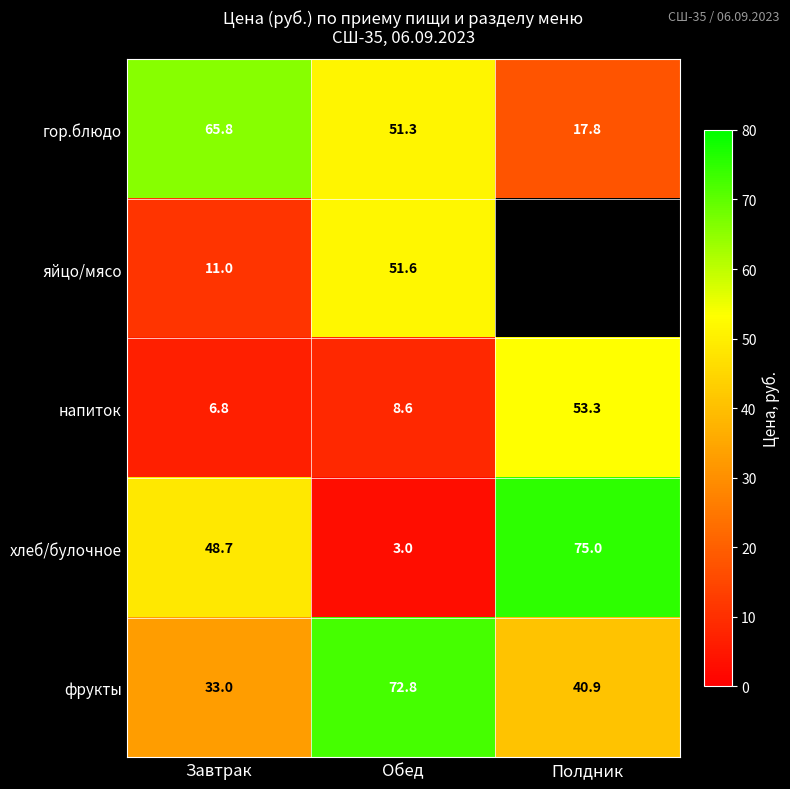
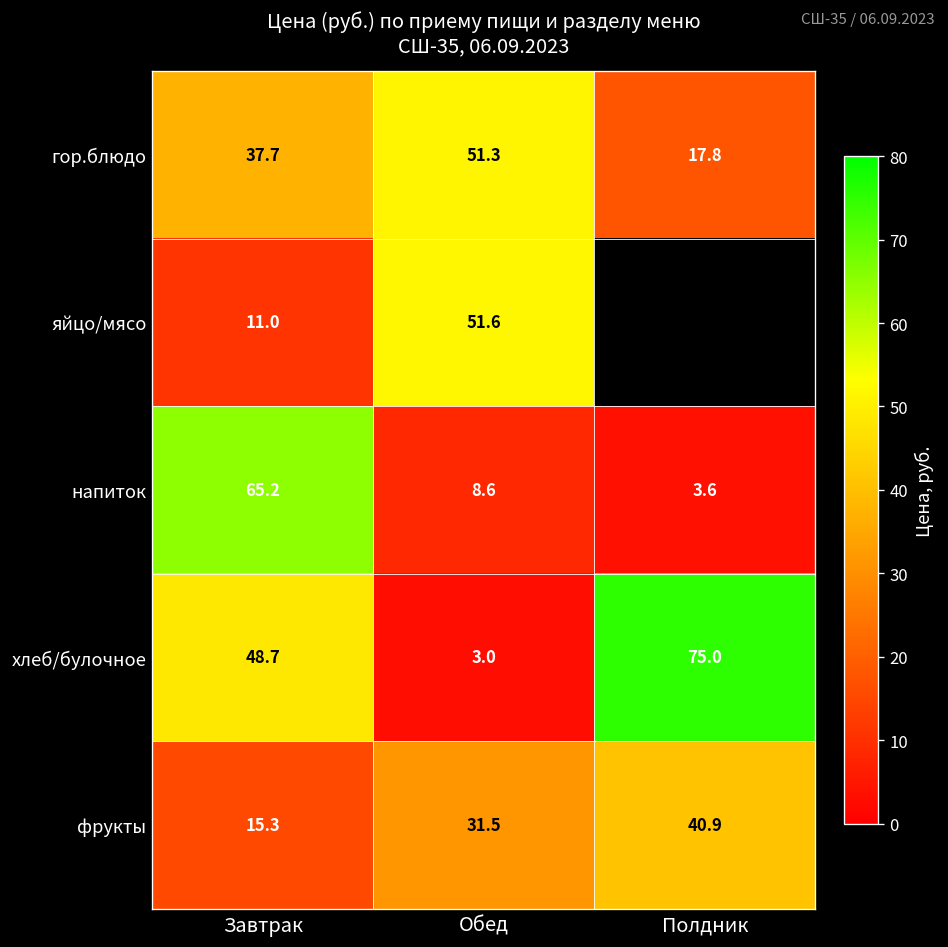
гор.блюдо, Завтрак: 65.8 -> 37.7
напиток, Завтрак: 6.8 -> 65.2
напиток, Полдник: 53.3 -> 3.6
фрукты, Завтрак: 33.0 -> 15.3
фрукты, Обед: 72.8 -> 31.5
